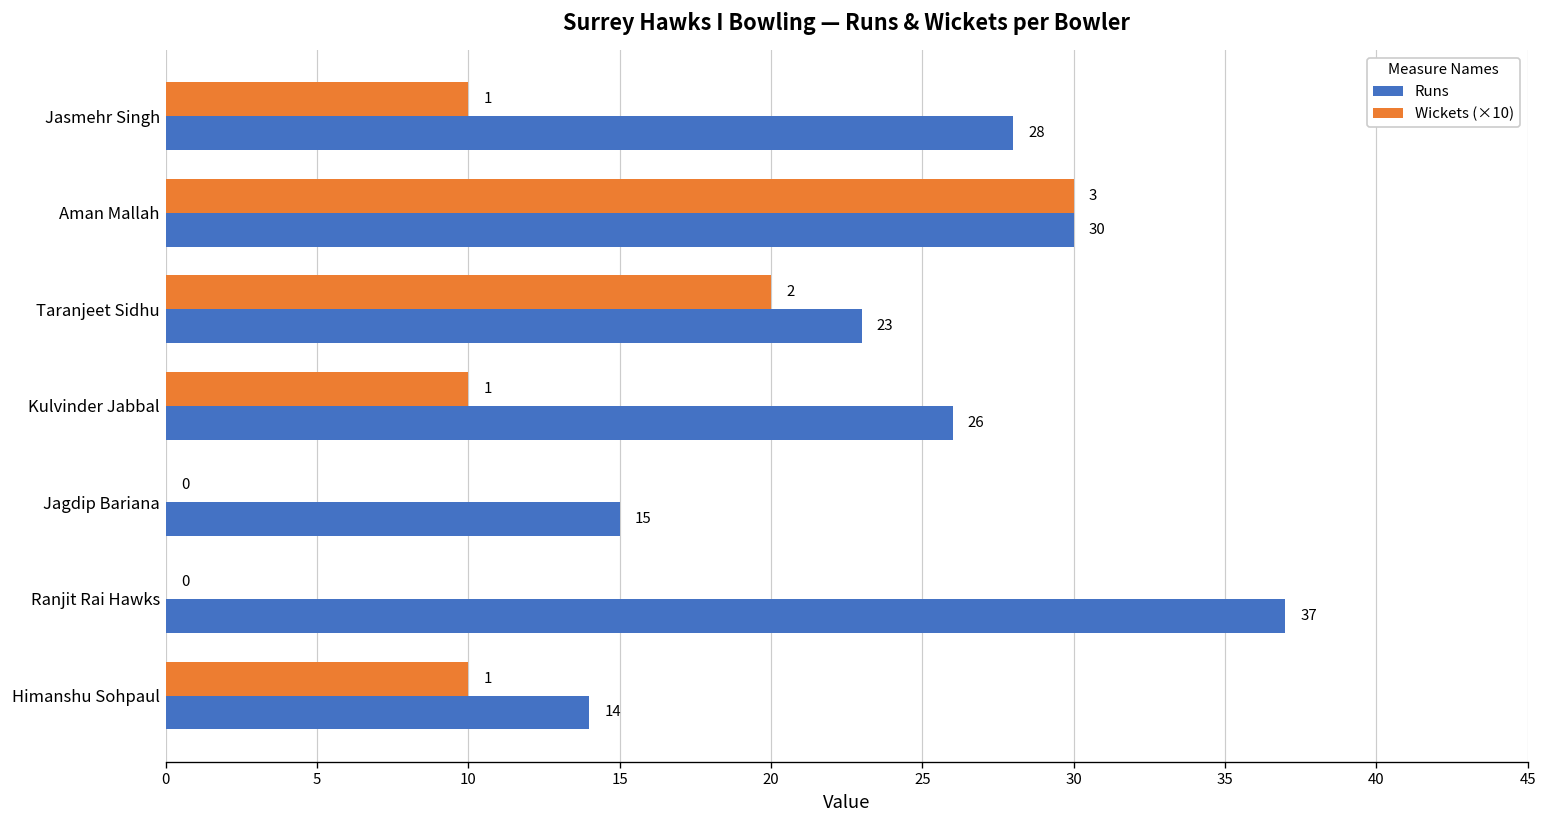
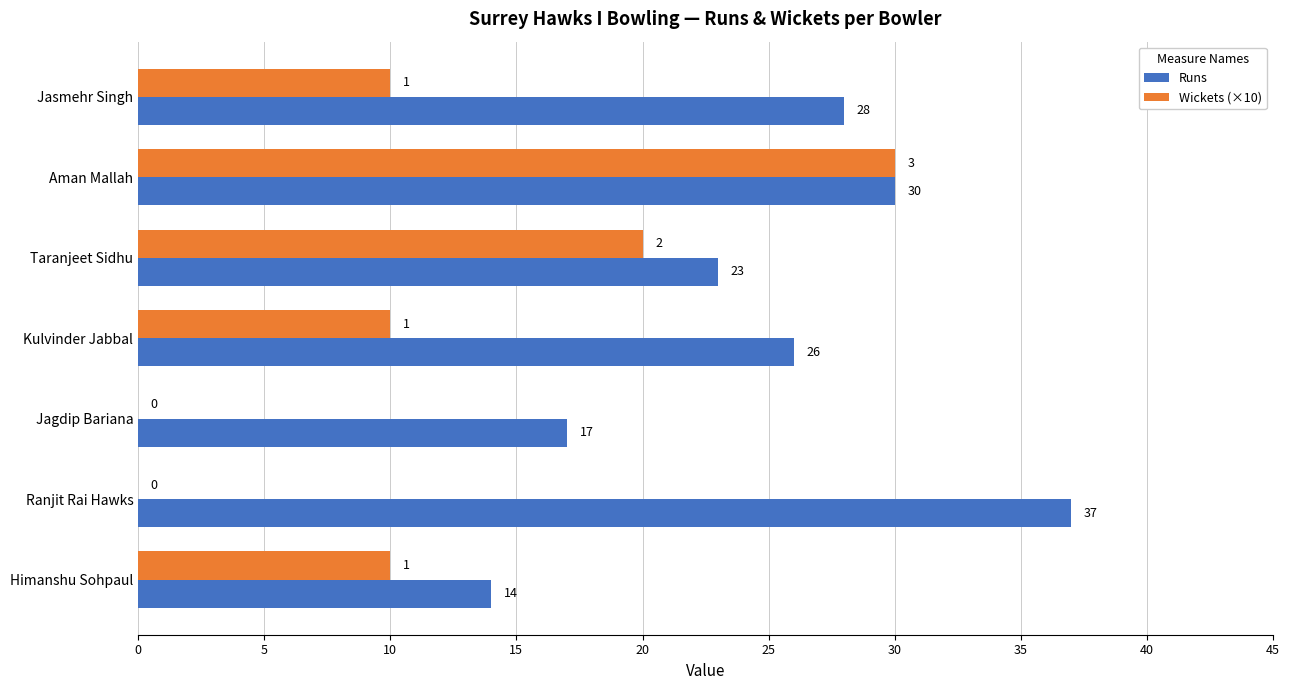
Runs, Jagdip Bariana: 15 -> 17
